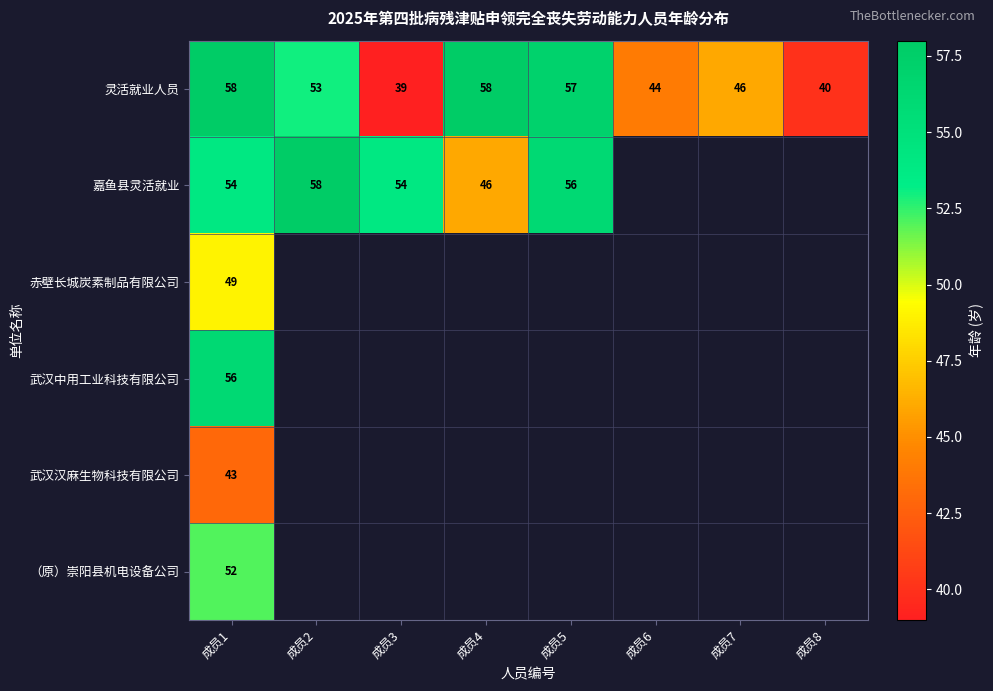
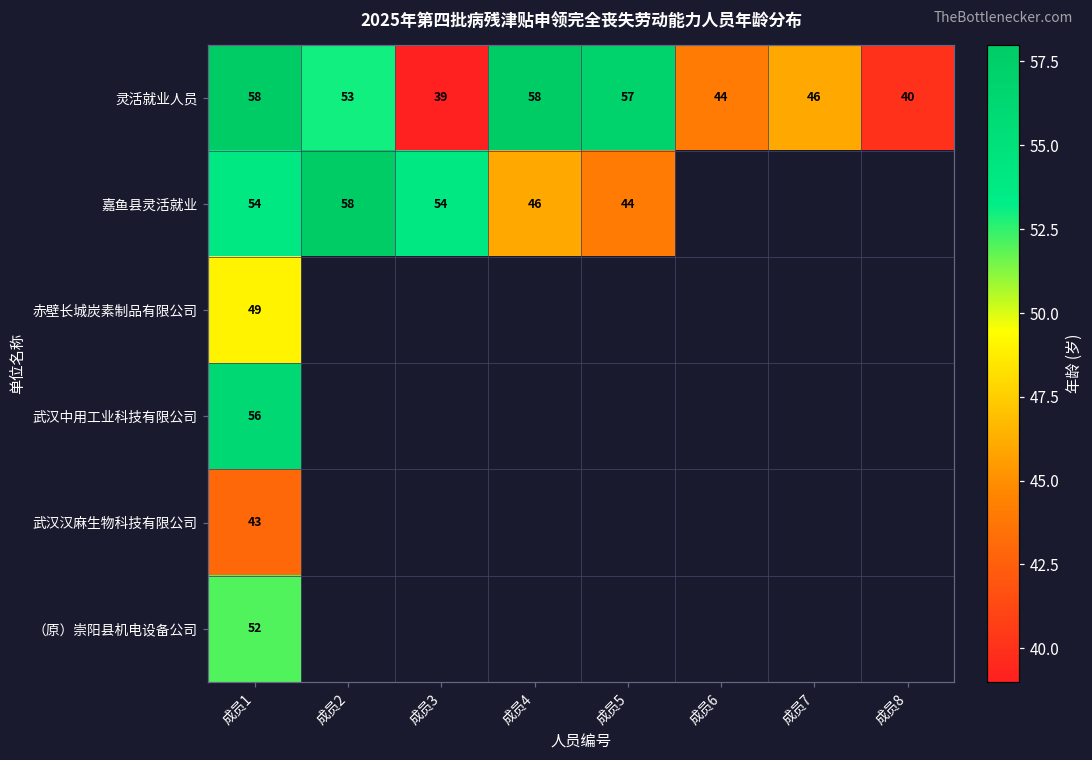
嘉鱼县灵活就业, 成员5: 56 -> 44
